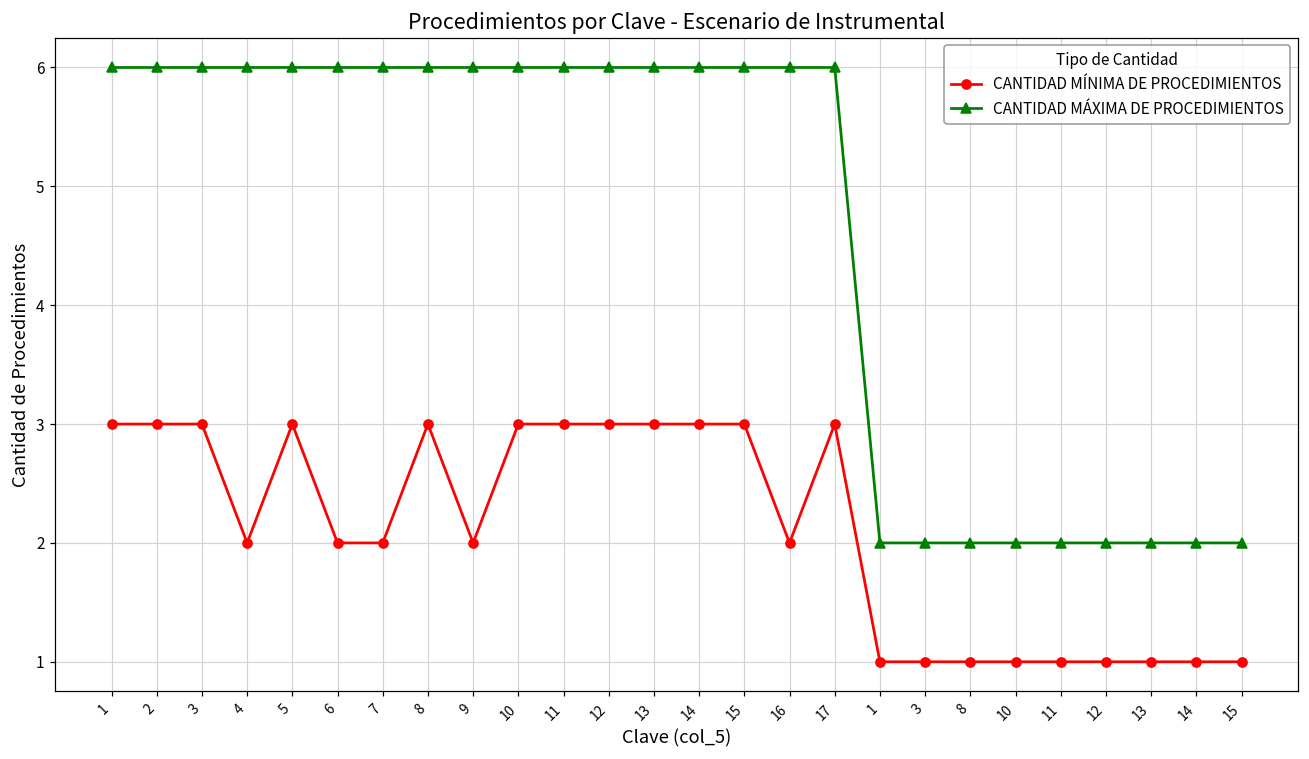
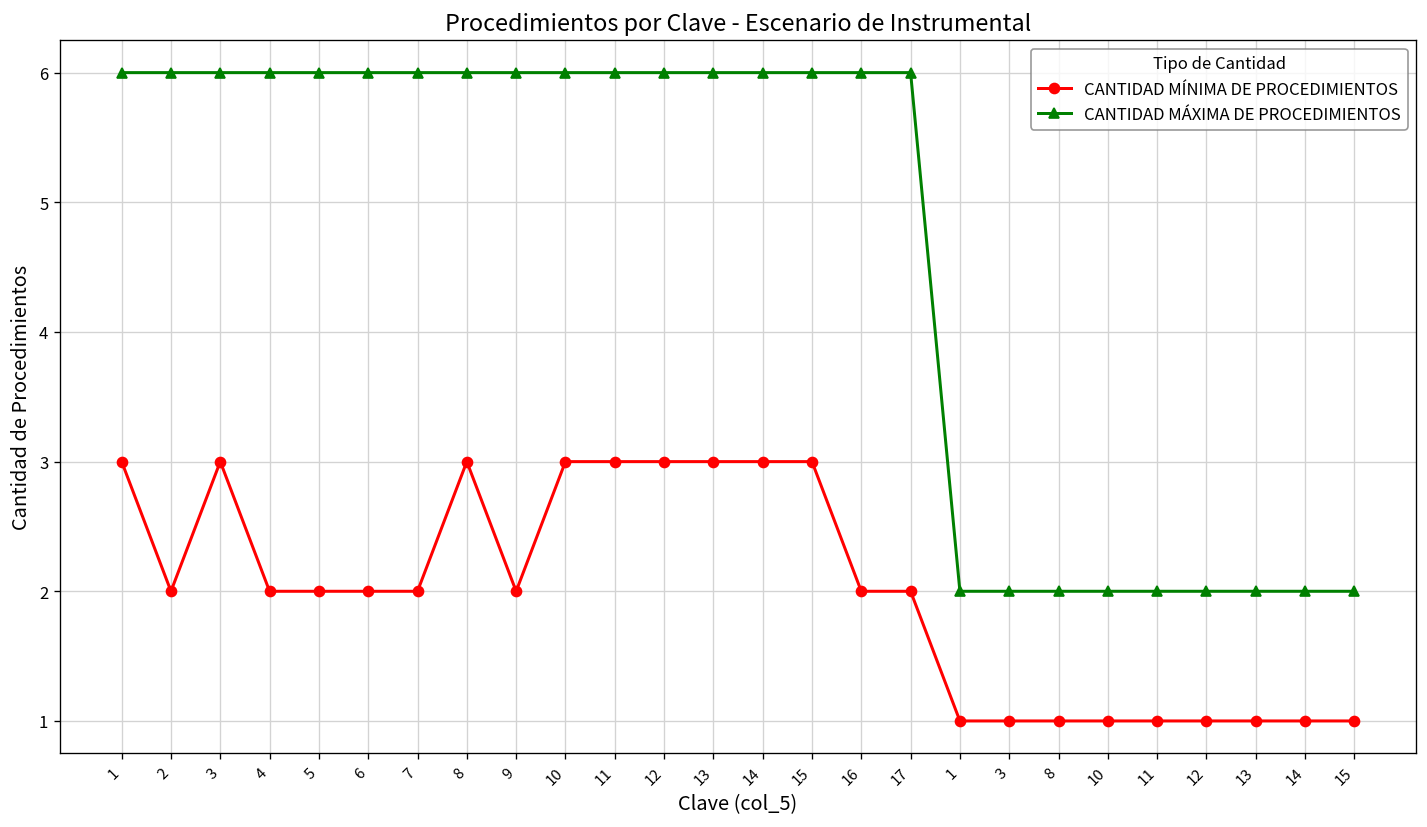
CANTIDAD MÍNIMA DE PROCEDIMIENTOS, 2: 3 -> 2
CANTIDAD MÍNIMA DE PROCEDIMIENTOS, 5: 3 -> 2
CANTIDAD MÍNIMA DE PROCEDIMIENTOS, 17: 3 -> 2
